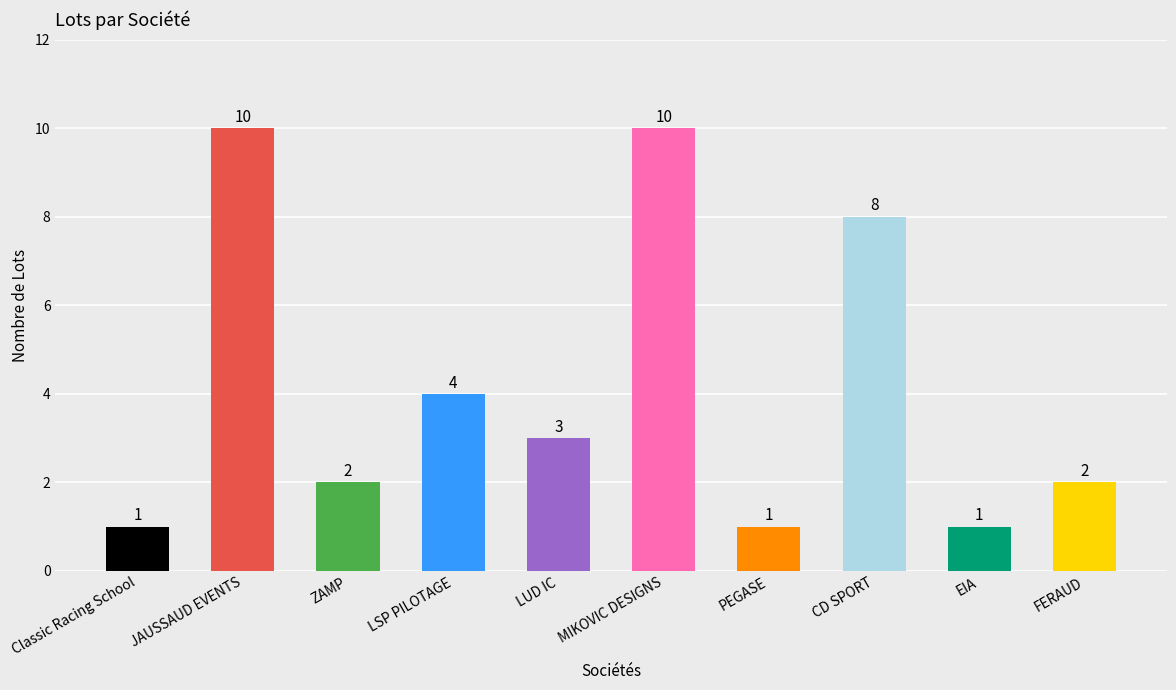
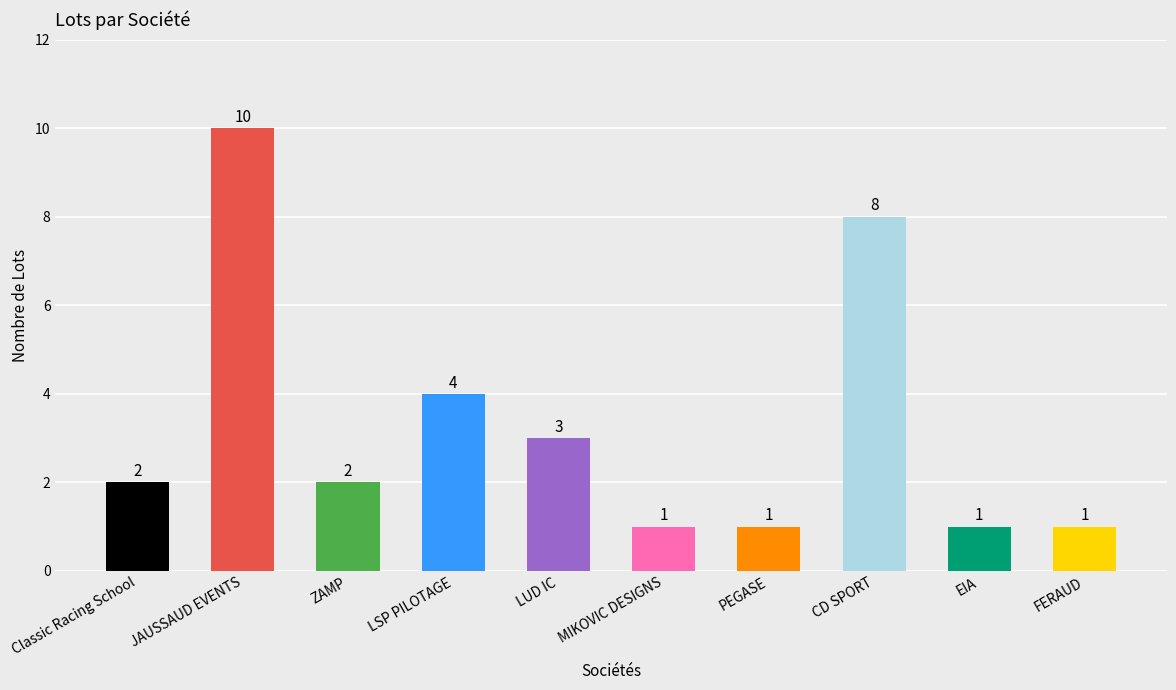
Classic Racing School: 1 -> 2
MIKOVIC DESIGNS: 10 -> 1
FERAUD: 2 -> 1
